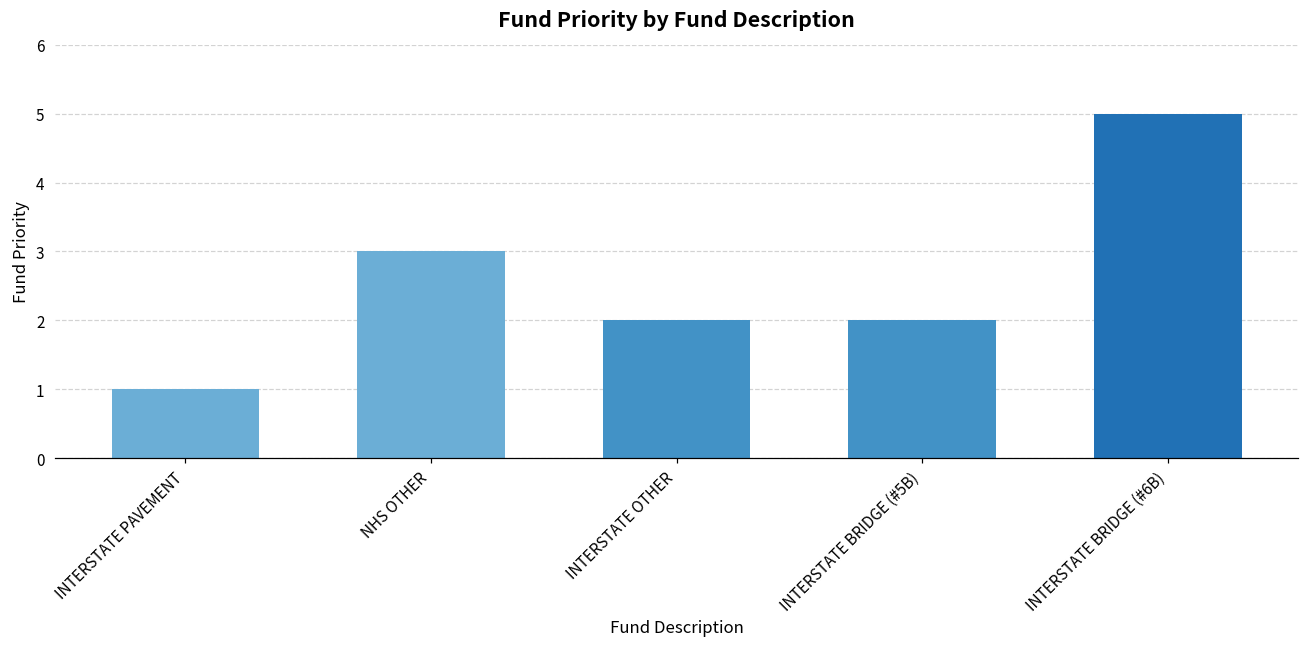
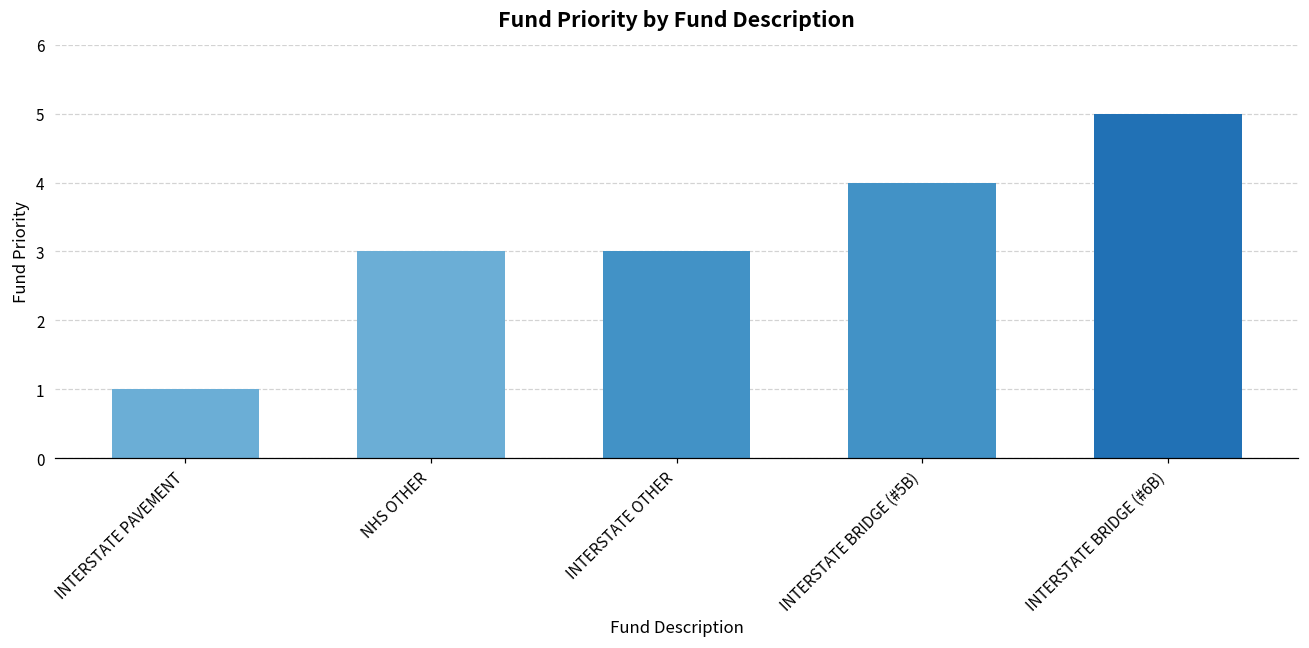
INTERSTATE OTHER: 2 -> 3
INTERSTATE BRIDGE (#5B): 2 -> 4
